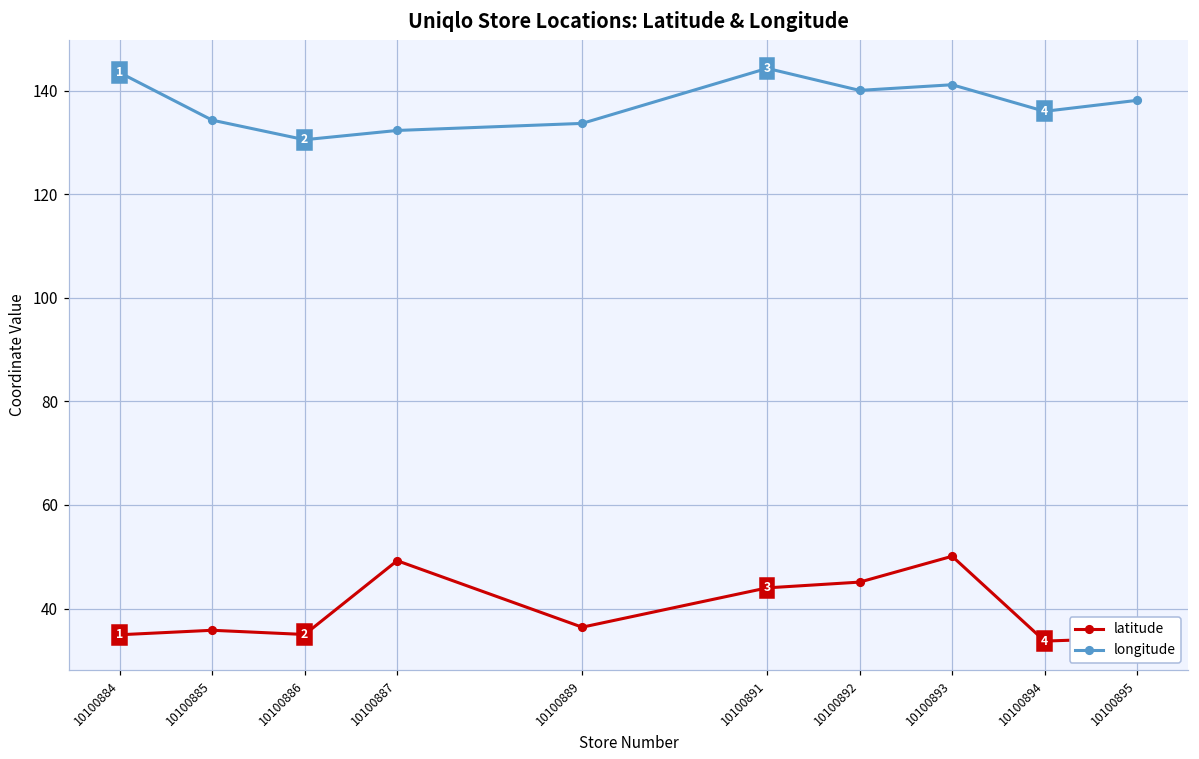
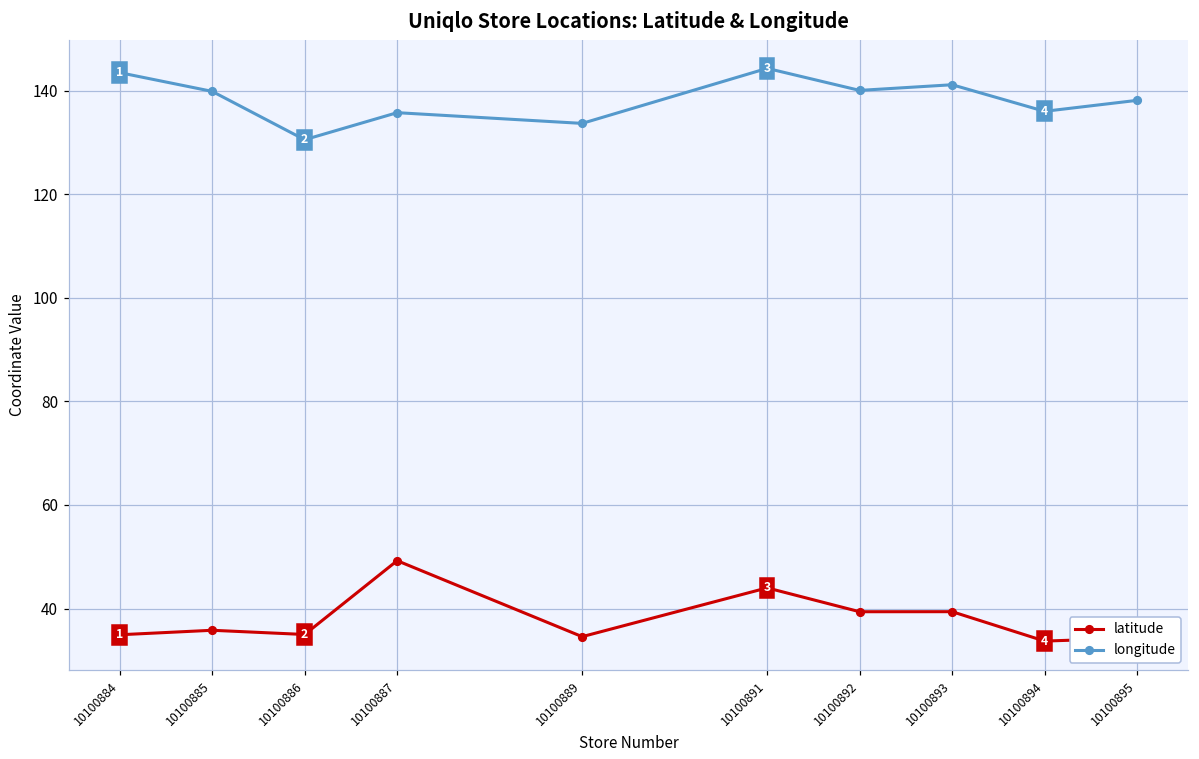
longitude, 10100885: 134 -> 140
longitude, 10100887: 132 -> 136
latitude, 10100889: 36 -> 35
latitude, 10100892: 45 -> 39
latitude, 10100893: 50 -> 39
